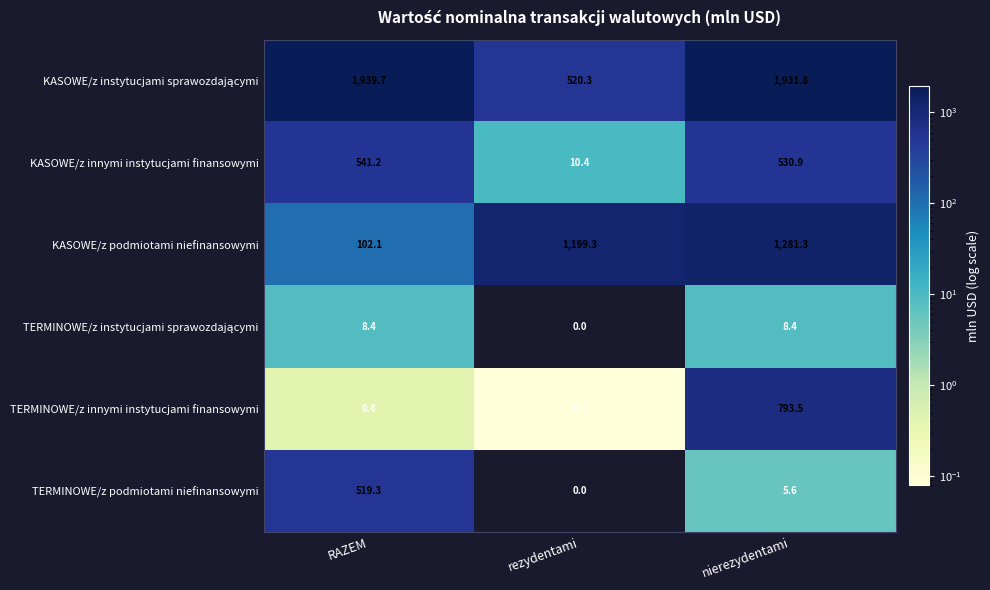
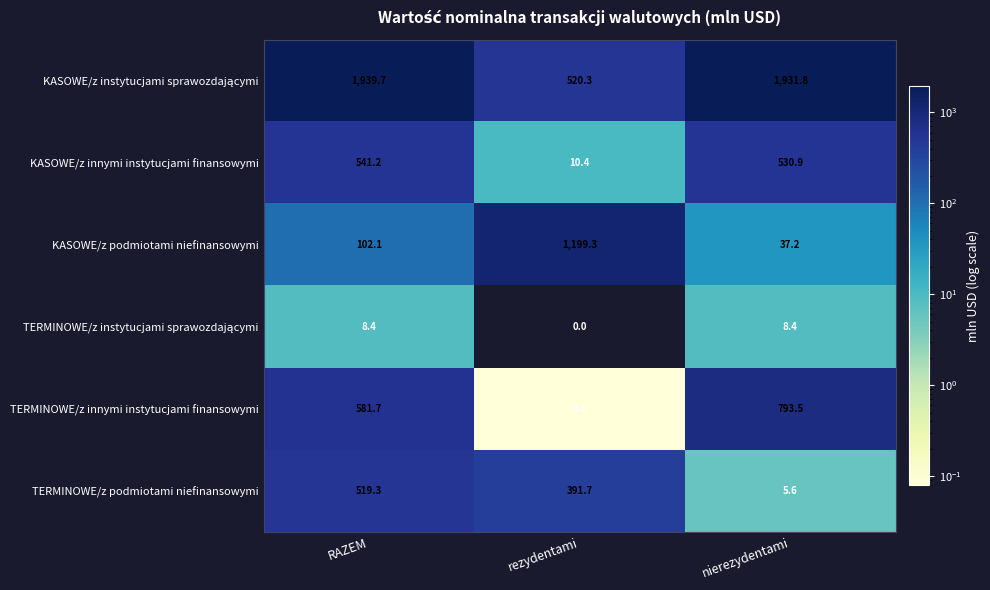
KASOWE/z podmiotami niefinansowymi, nierezydentami: 1,281.3 -> 37.2
TERMINOWE/z innymi instytucjami finansowymi, RAZEM: 0.4 -> 581.7
TERMINOWE/z podmiotami niefinansowymi, rezydentami: 0.0 -> 391.7
